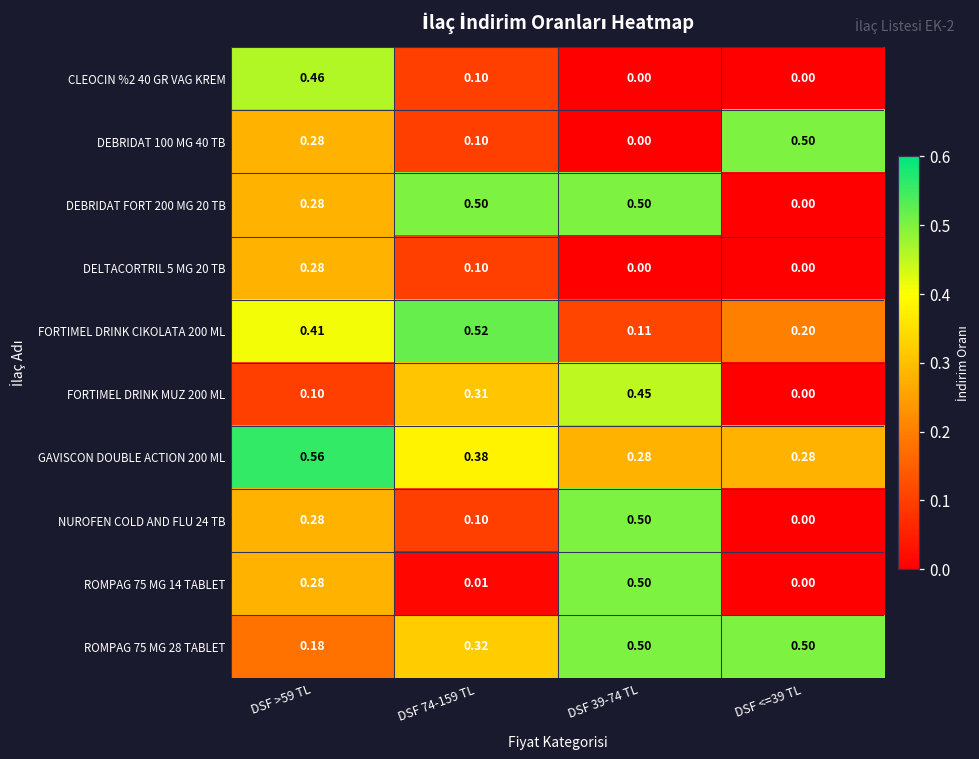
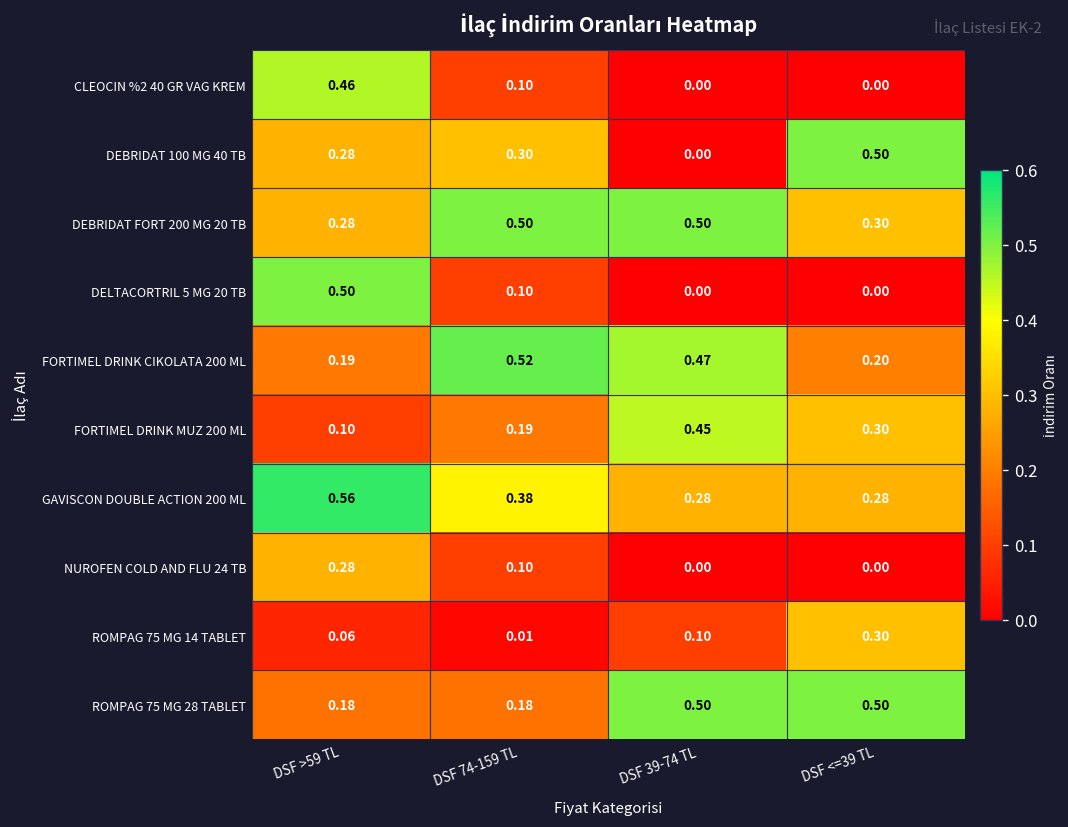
DEBRIDAT 100 MG 40 TB, DSF 74-159 TL: 0.10 -> 0.30
DEBRIDAT FORT 200 MG 20 TB, DSF <=39 TL: 0.00 -> 0.30
DELTACORTRIL 5 MG 20 TB, DSF >59 TL: 0.28 -> 0.50
FORTIMEL DRINK CIKOLATA 200 ML, DSF >59 TL: 0.41 -> 0.19
FORTIMEL DRINK CIKOLATA 200 ML, DSF 39-74 TL: 0.11 -> 0.47
FORTIMEL DRINK MUZ 200 ML, DSF 74-159 TL: 0.31 -> 0.19
FORTIMEL DRINK MUZ 200 ML, DSF <=39 TL: 0.00 -> 0.30
NUROFEN COLD AND FLU 24 TB, DSF 39-74 TL: 0.50 -> 0.00
ROMPAG 75 MG 14 TABLET, DSF >59 TL: 0.28 -> 0.06
ROMPAG 75 MG 14 TABLET, DSF 39-74 TL: 0.50 -> 0.10
ROMPAG 75 MG 14 TABLET, DSF <=39 TL: 0.00 -> 0.30
ROMPAG 75 MG 28 TABLET, DSF 74-159 TL: 0.32 -> 0.18
